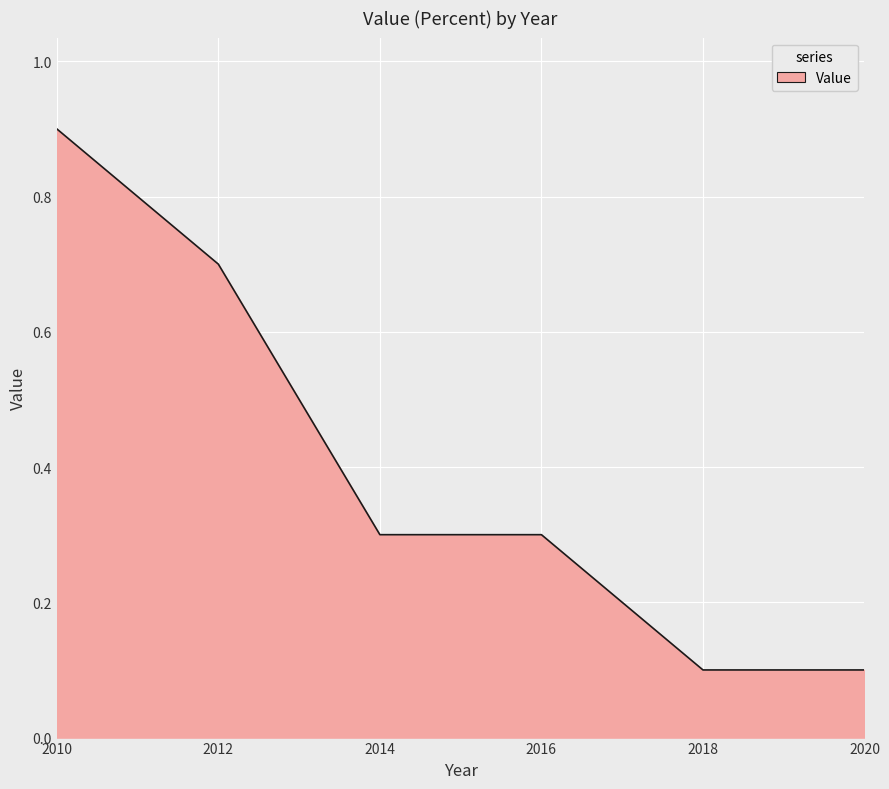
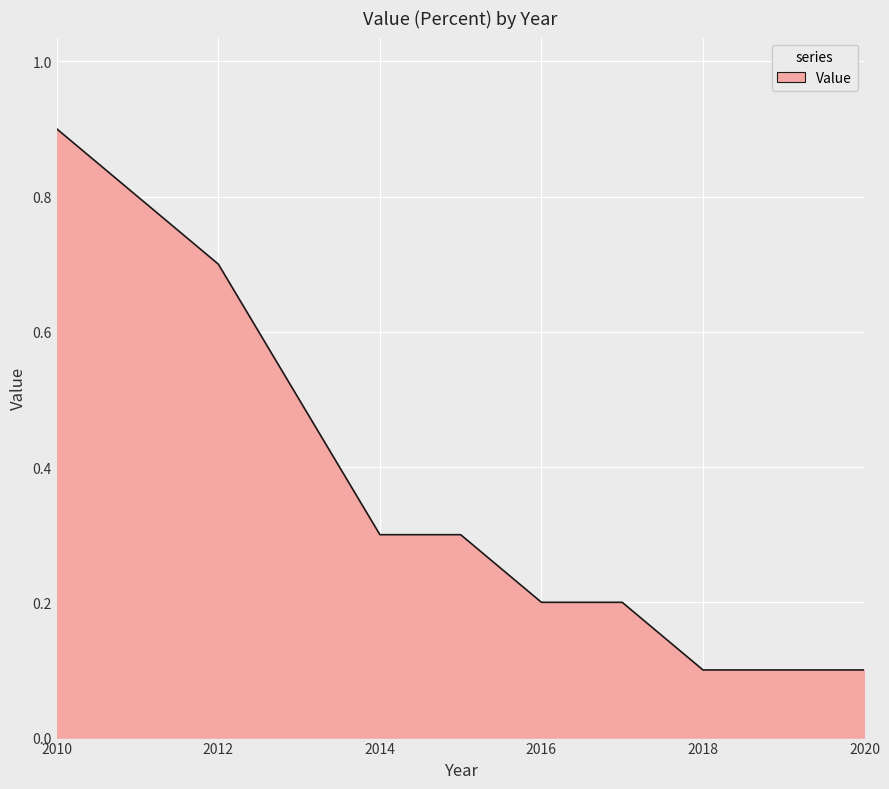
2016: 0.3 -> 0.2
